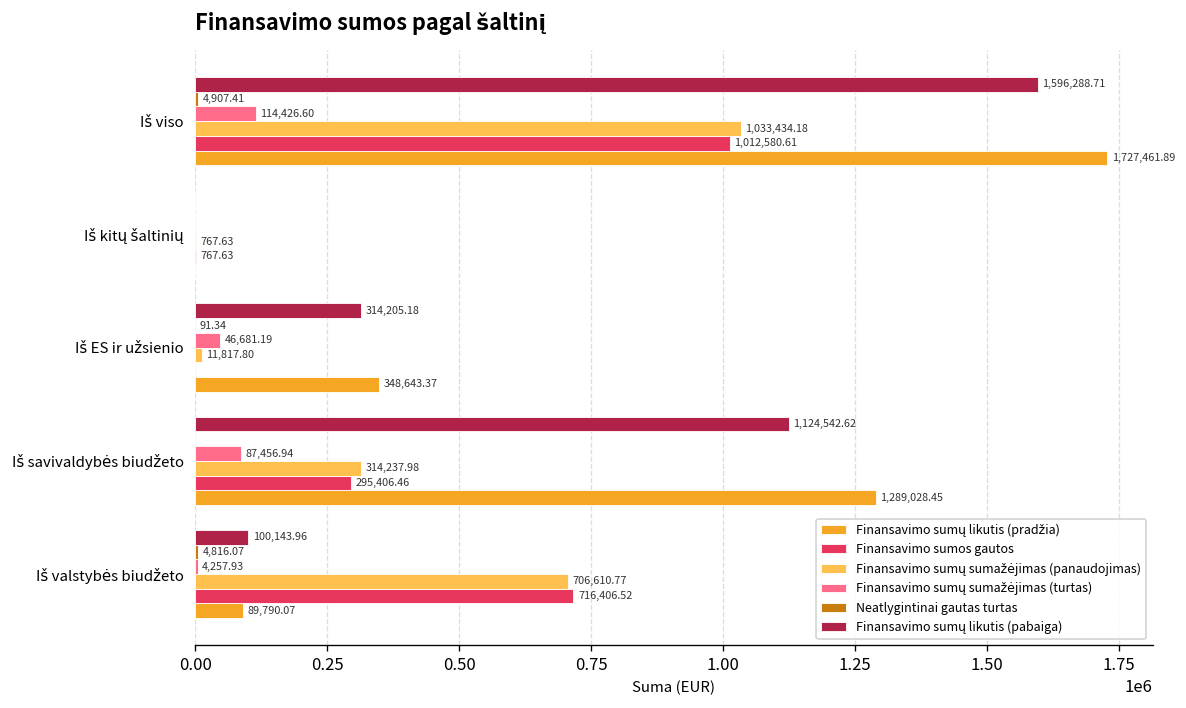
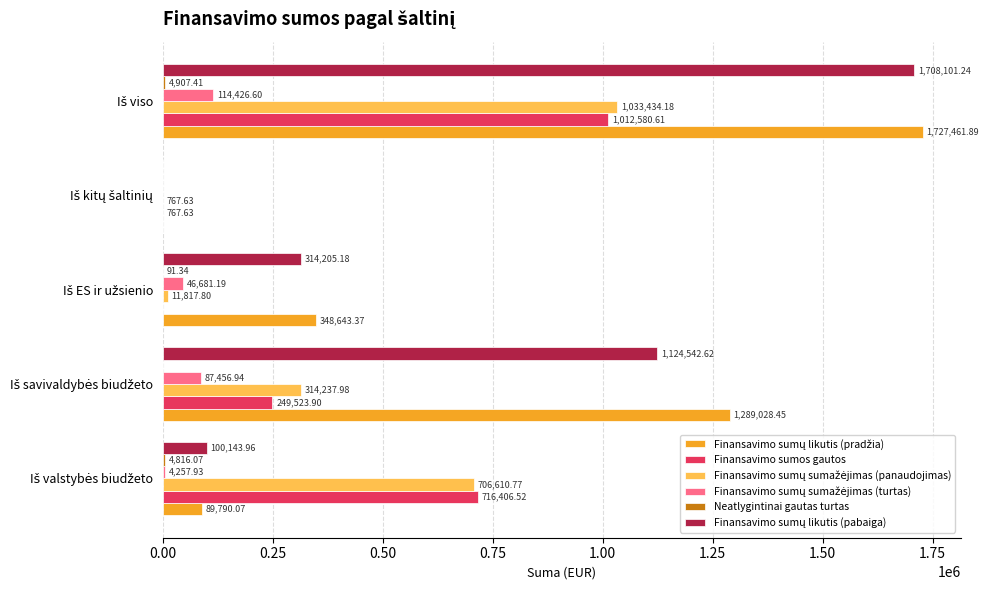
Finansavimo sumų likutis (pabaiga), Iš viso: 1,596,288.71 -> 1,708,101.24
Finansavimo sumos gautos, Iš savivaldybės biudžeto: 295,406.46 -> 249,523.90
